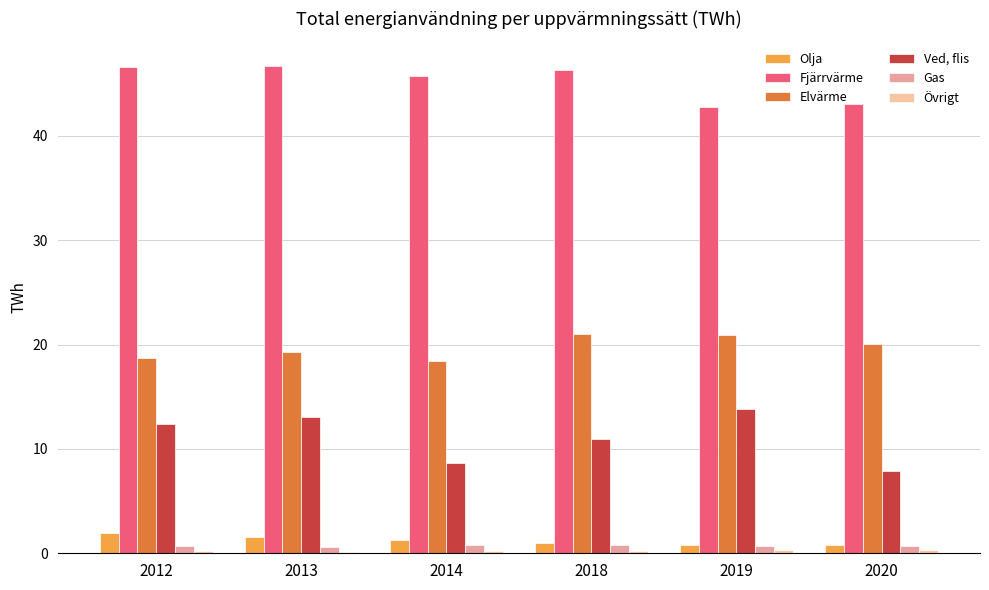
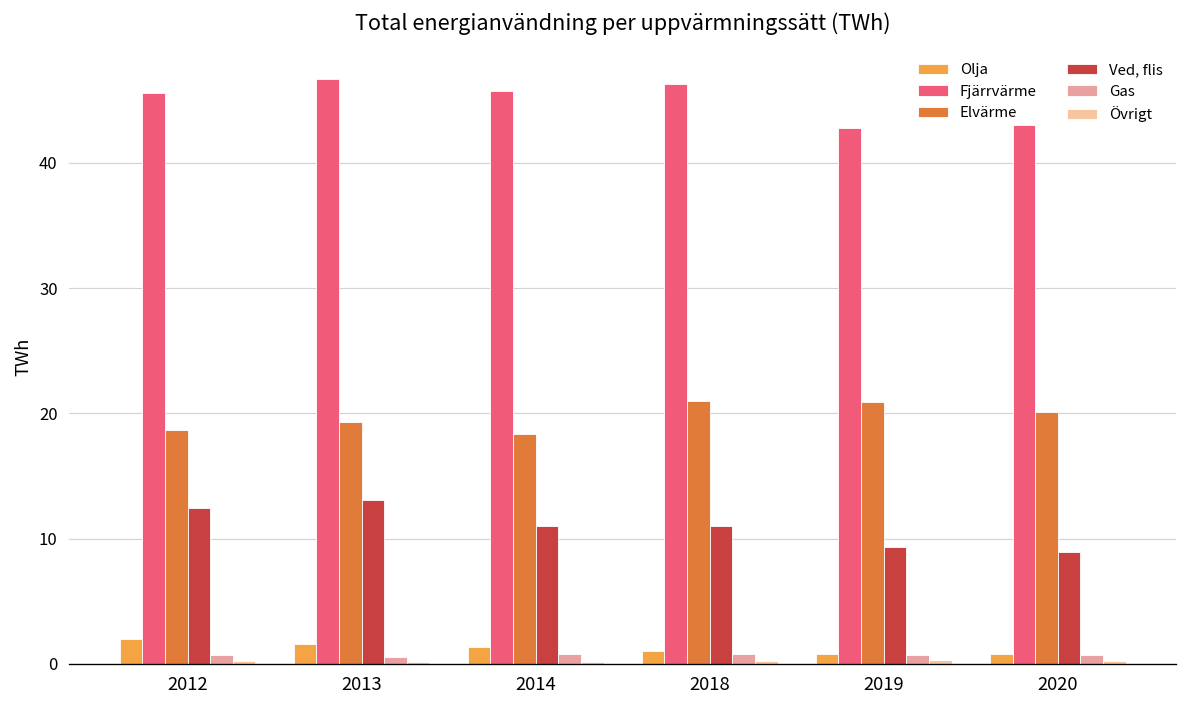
Fjärrvärme, 2012: 46.6 -> 45.6
Ved, flis, 2014: 8.7 -> 11.0
Ved, flis, 2019: 13.8 -> 9.3
Ved, flis, 2020: 7.9 -> 8.9
